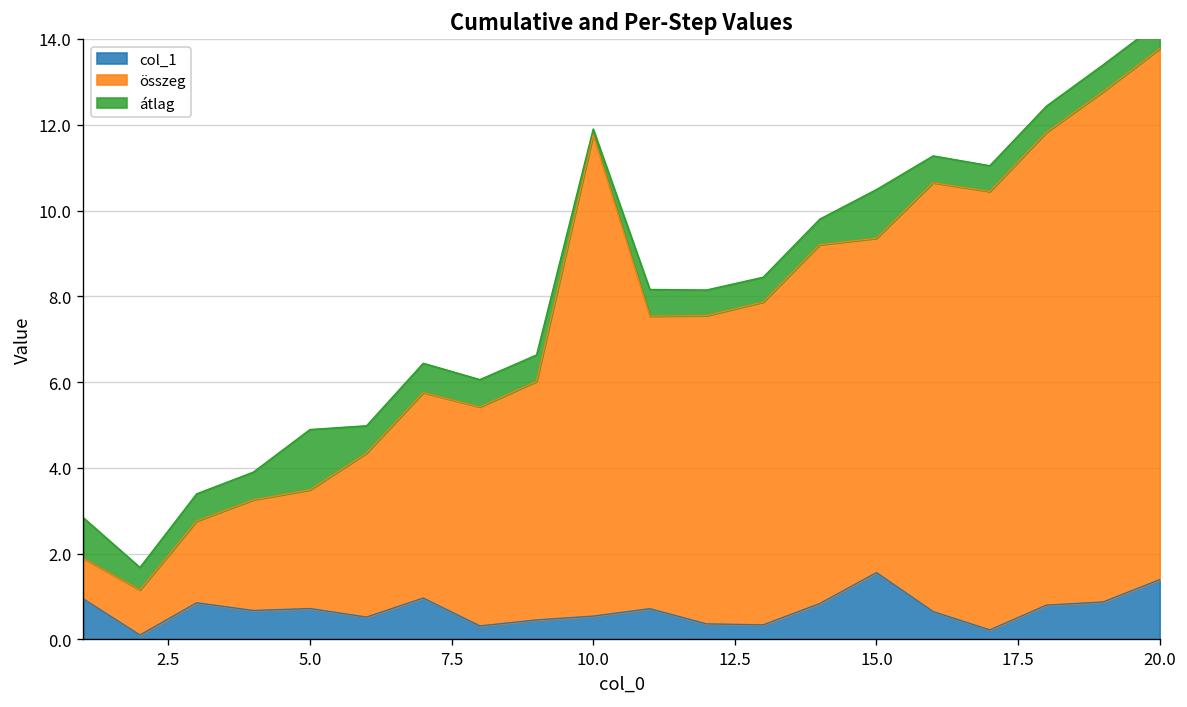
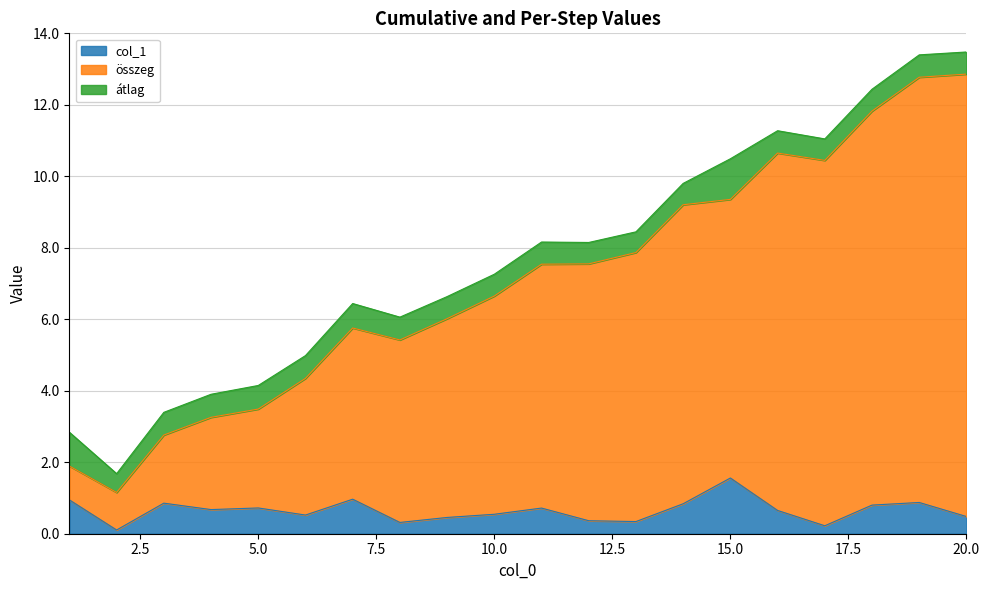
átlag, 5.0: 1.4 -> 0.7
összeg, 10.0: 11.2 -> 6.1
átlag, 10.0: 0.1 -> 0.6
col_1, 20.0: 1.4 -> 0.5
